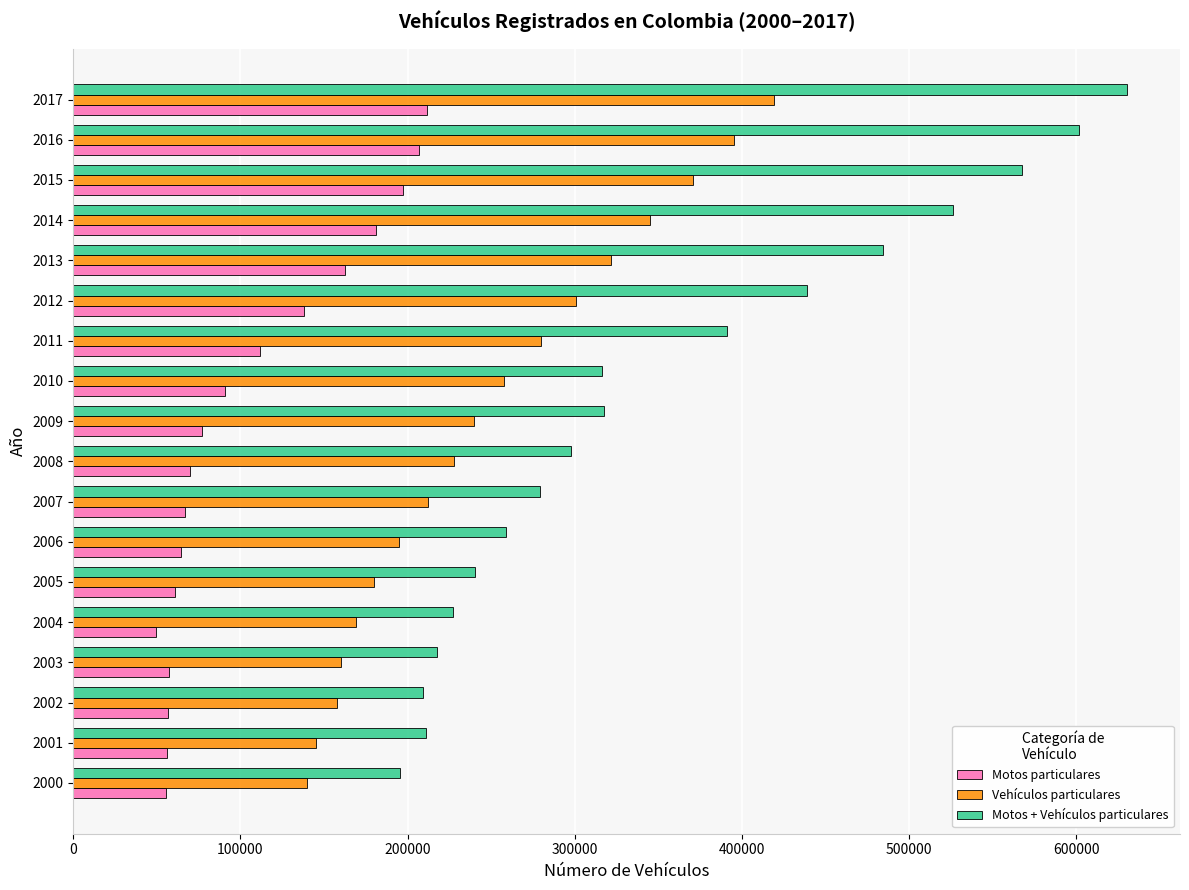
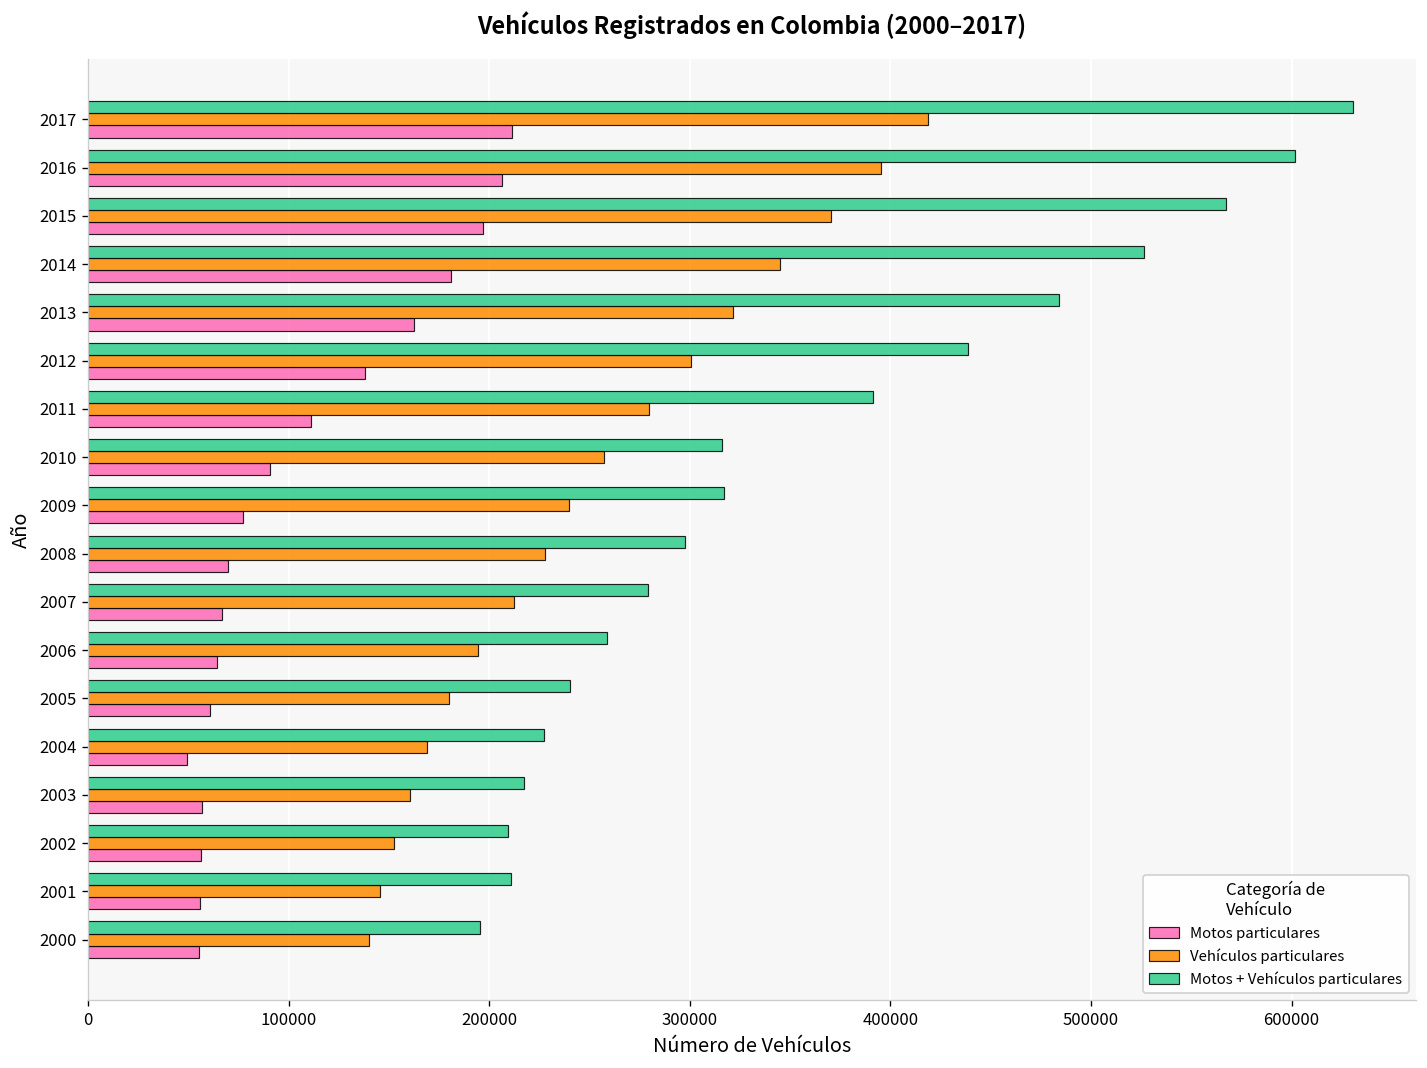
Vehículos particulares, 2002: 157000 -> 153000
